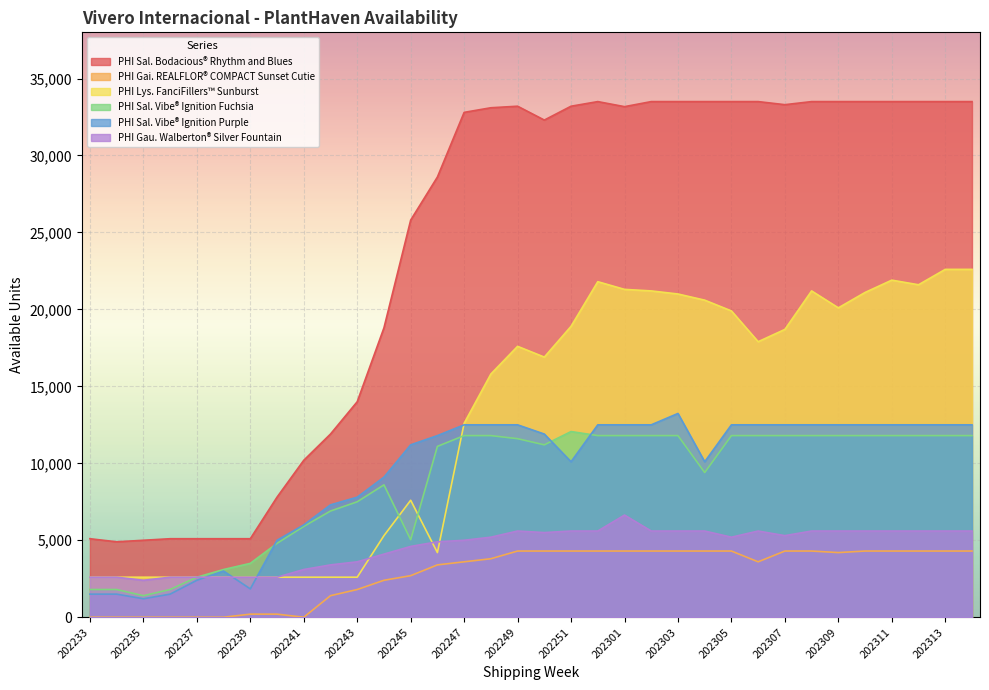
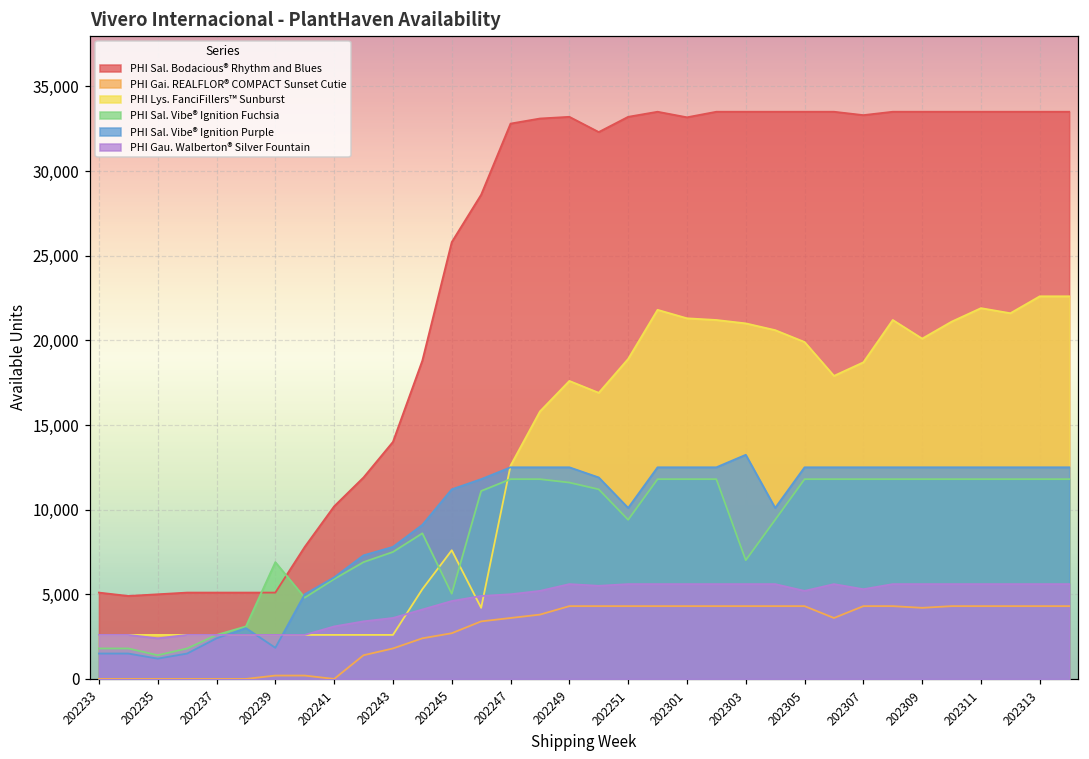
PHI Sal. Vibe® Ignition Fuchsia, 202239: 3,500 -> 6,900
PHI Sal. Vibe® Ignition Fuchsia, 202251: 12,100 -> 9,400
PHI Gau. Walberton® Silver Fountain, 202301: 6,600 -> 5,600
PHI Sal. Vibe® Ignition Fuchsia, 202303: 11,800 -> 7,000
